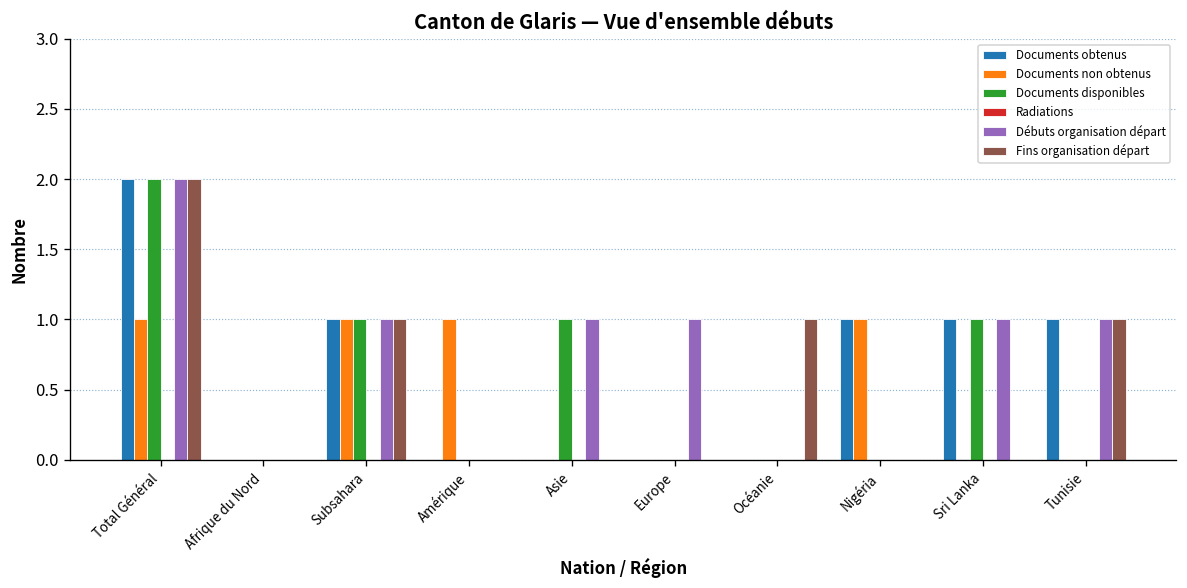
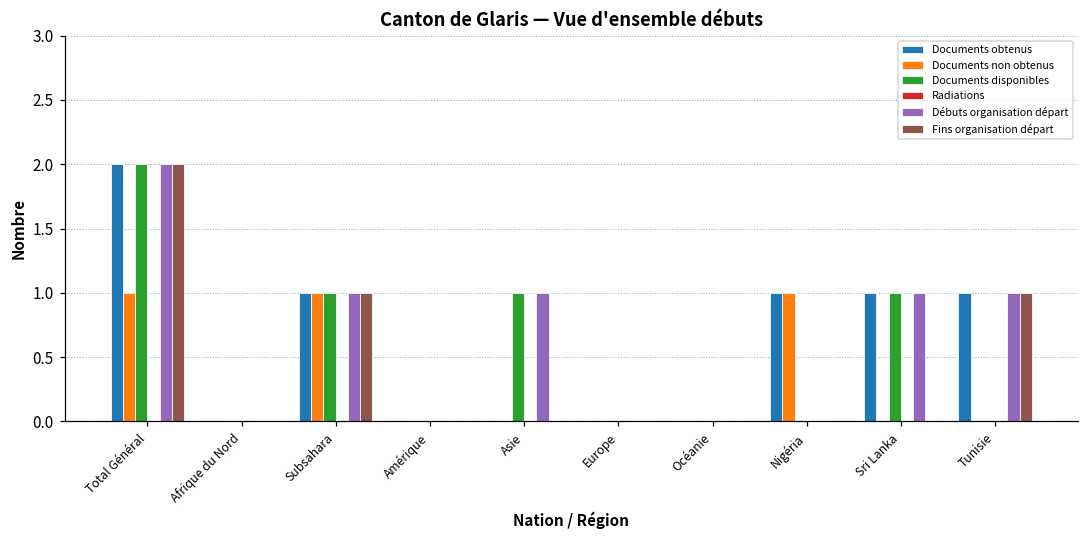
Documents non obtenus, Amérique: 1 -> 0
Débuts organisation départ, Europe: 1 -> 0
Fins organisation départ, Océanie: 1 -> 0
